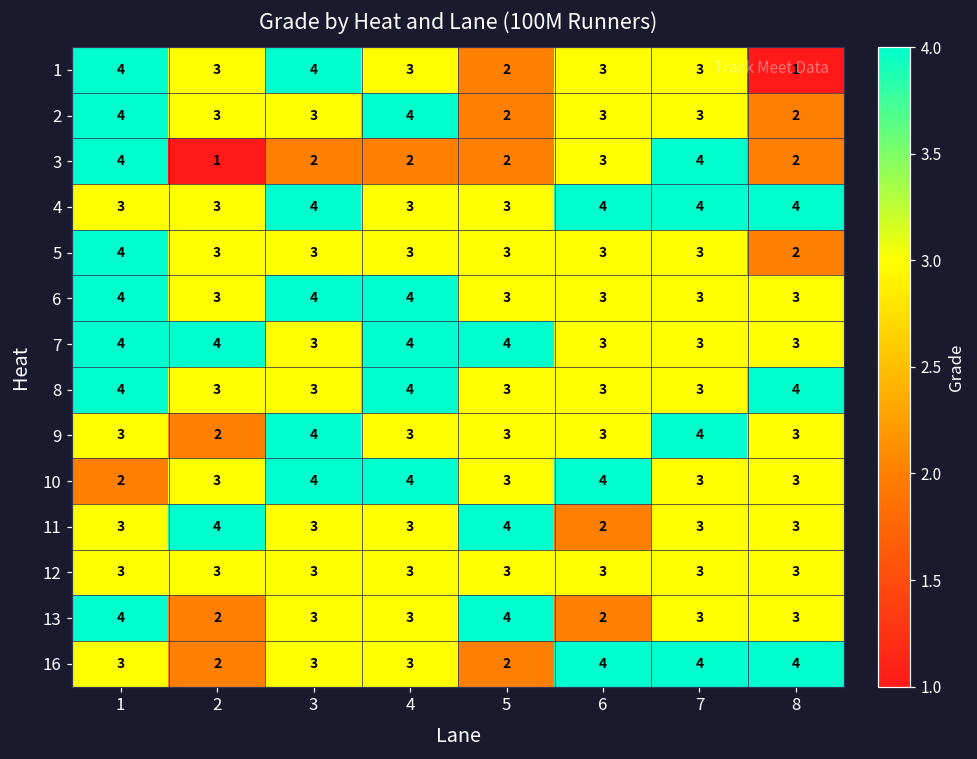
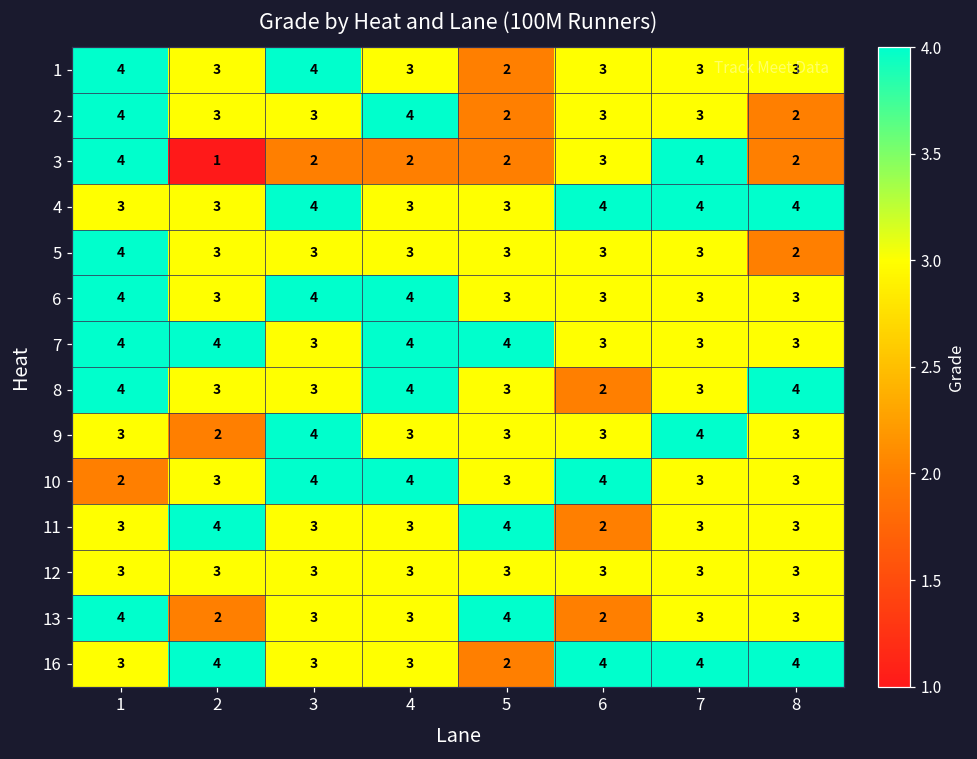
1, 8: 1 -> 3
8, 6: 3 -> 2
16, 2: 2 -> 4
